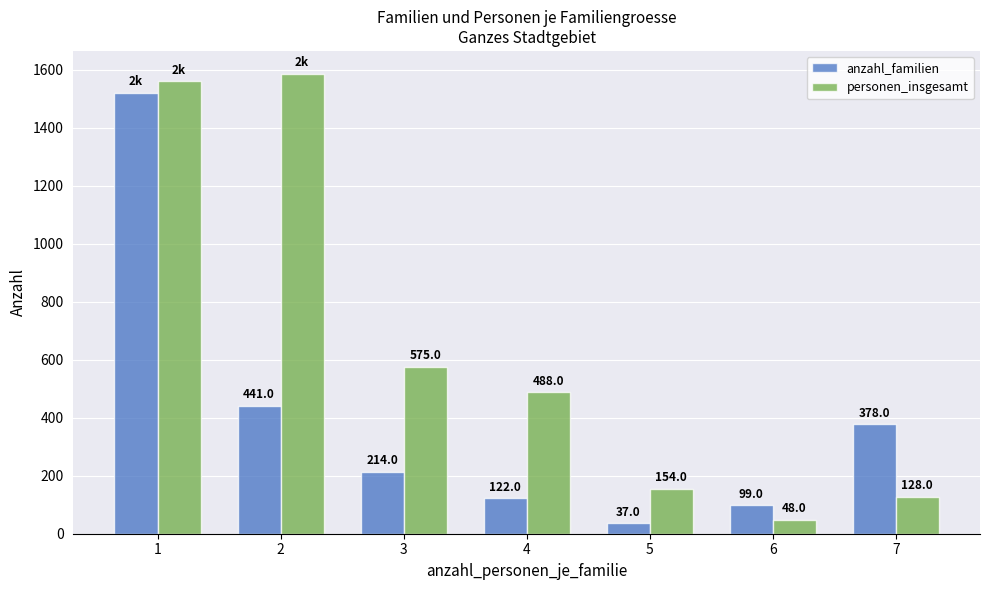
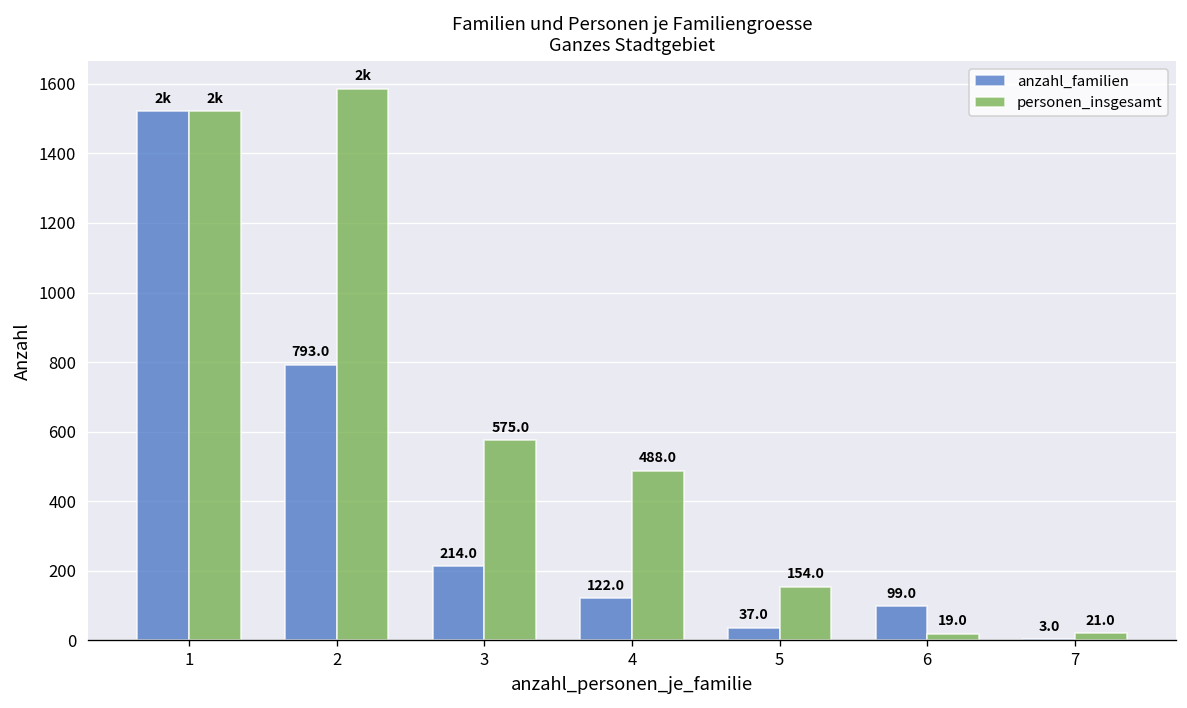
personen_insgesamt, 1: 1560 -> 1520
anzahl_familien, 2: 441.0 -> 793.0
personen_insgesamt, 6: 48.0 -> 19.0
anzahl_familien, 7: 378.0 -> 3.0
personen_insgesamt, 7: 128.0 -> 21.0
